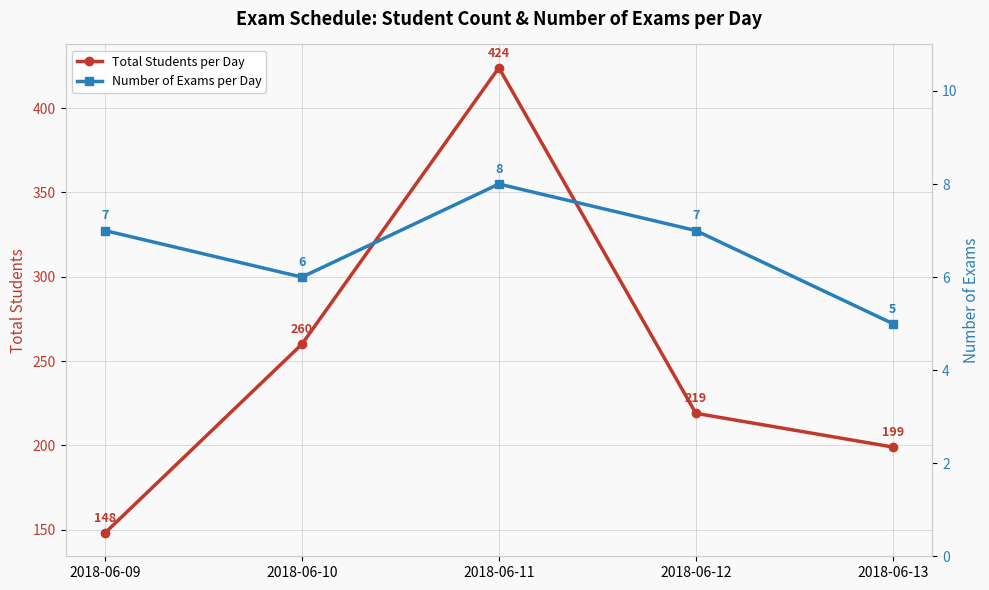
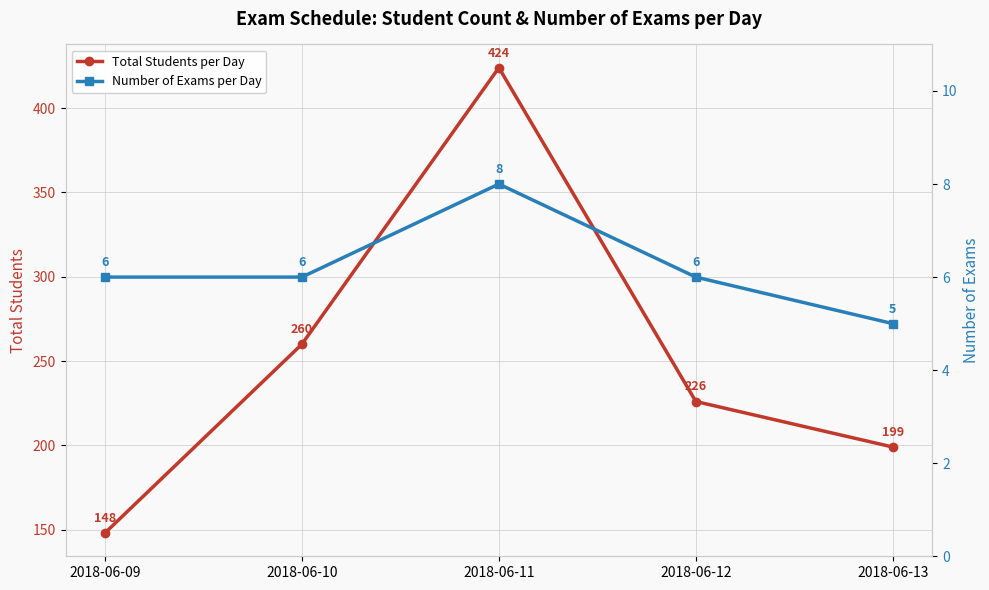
Total Students per Day, 2018-06-12: 219 -> 226
Number of Exams per Day, 2018-06-09: 7 -> 6
Number of Exams per Day, 2018-06-12: 7 -> 6
